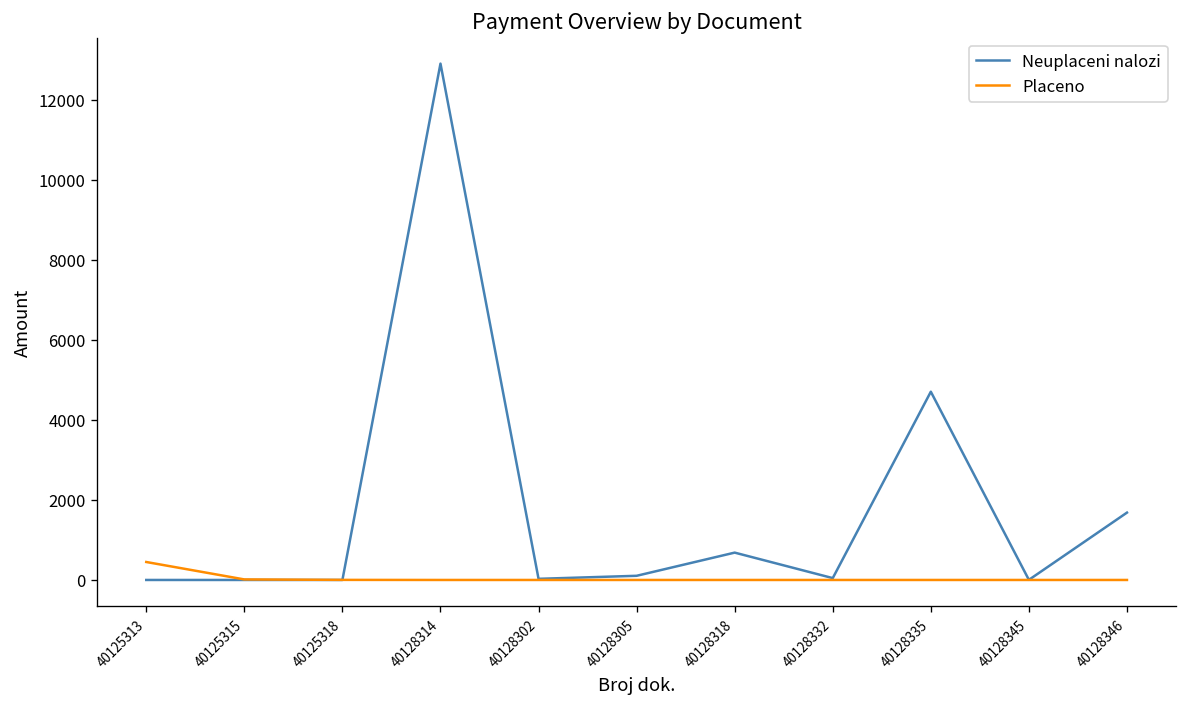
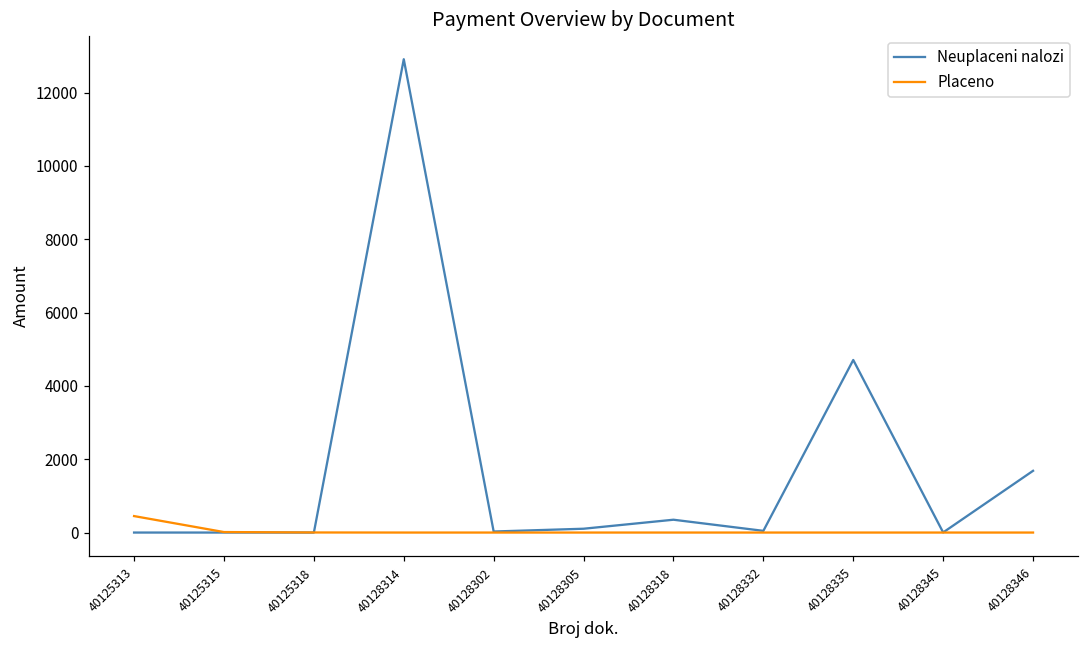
Neuplaceni nalozi, 40128318: 700 -> 300
